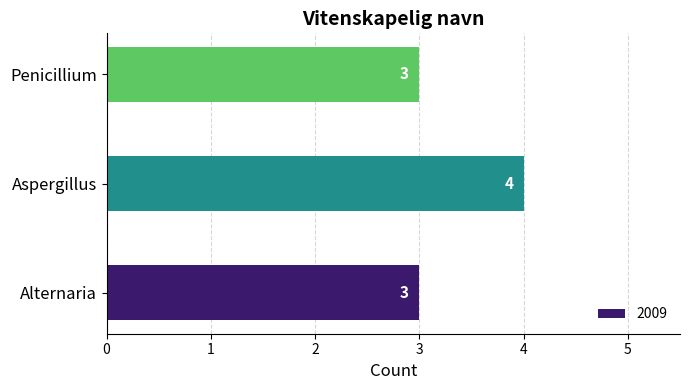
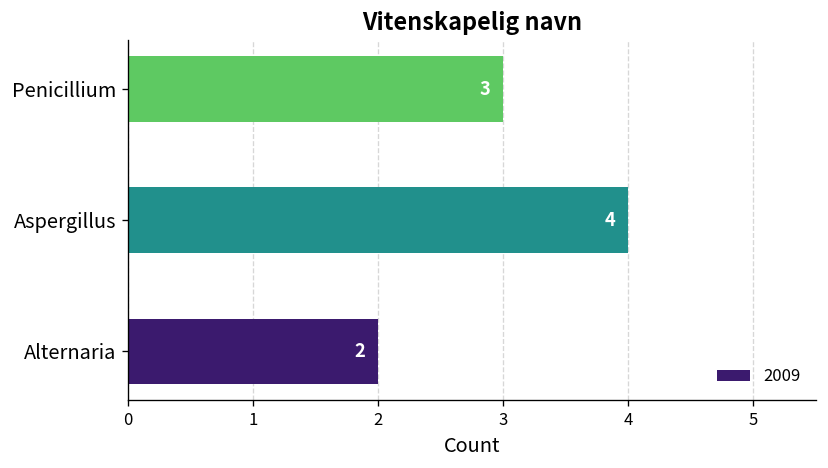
Alternaria: 3 -> 2
